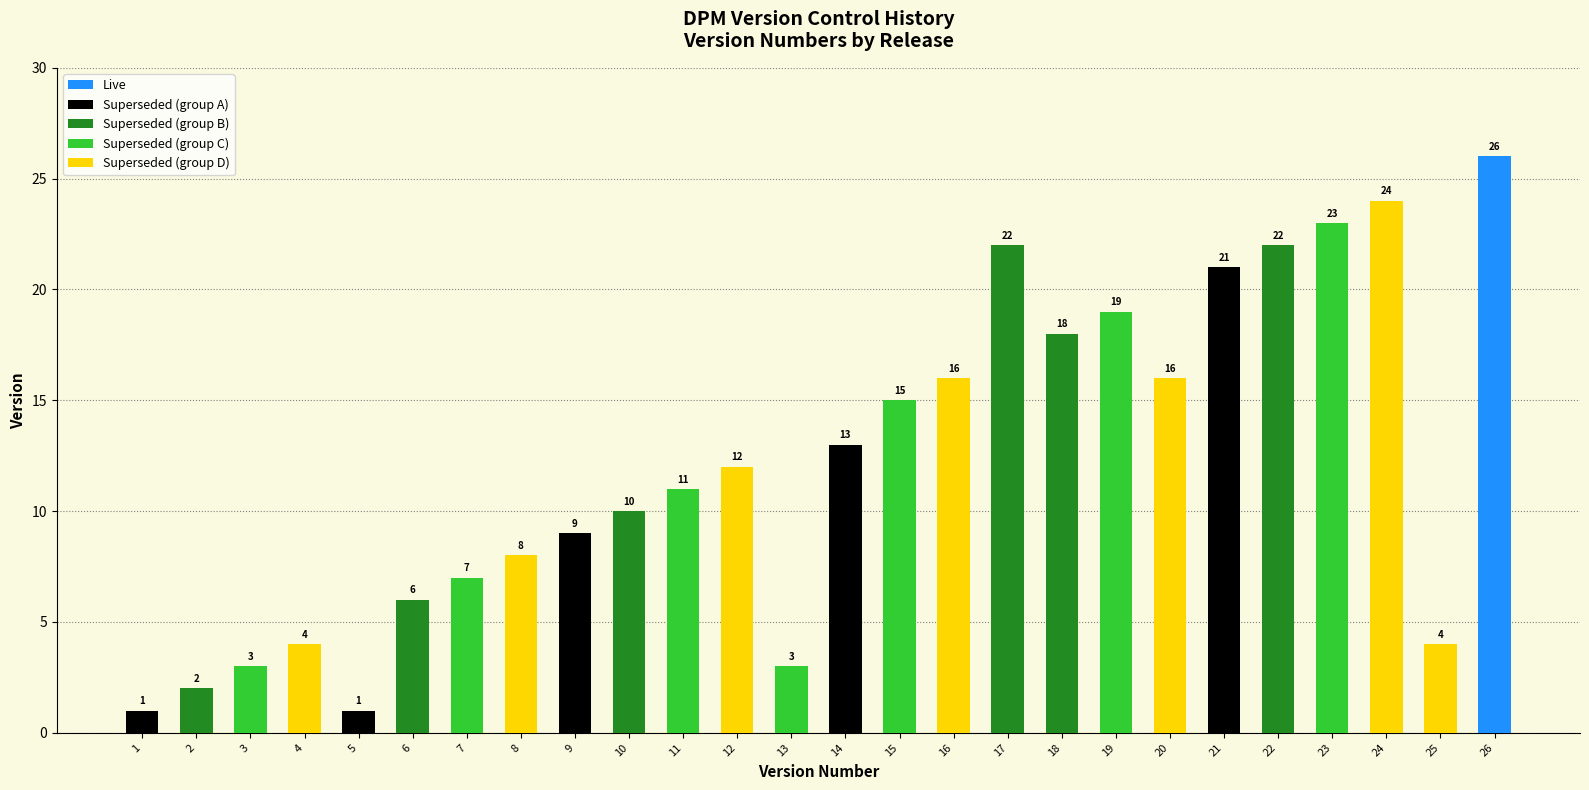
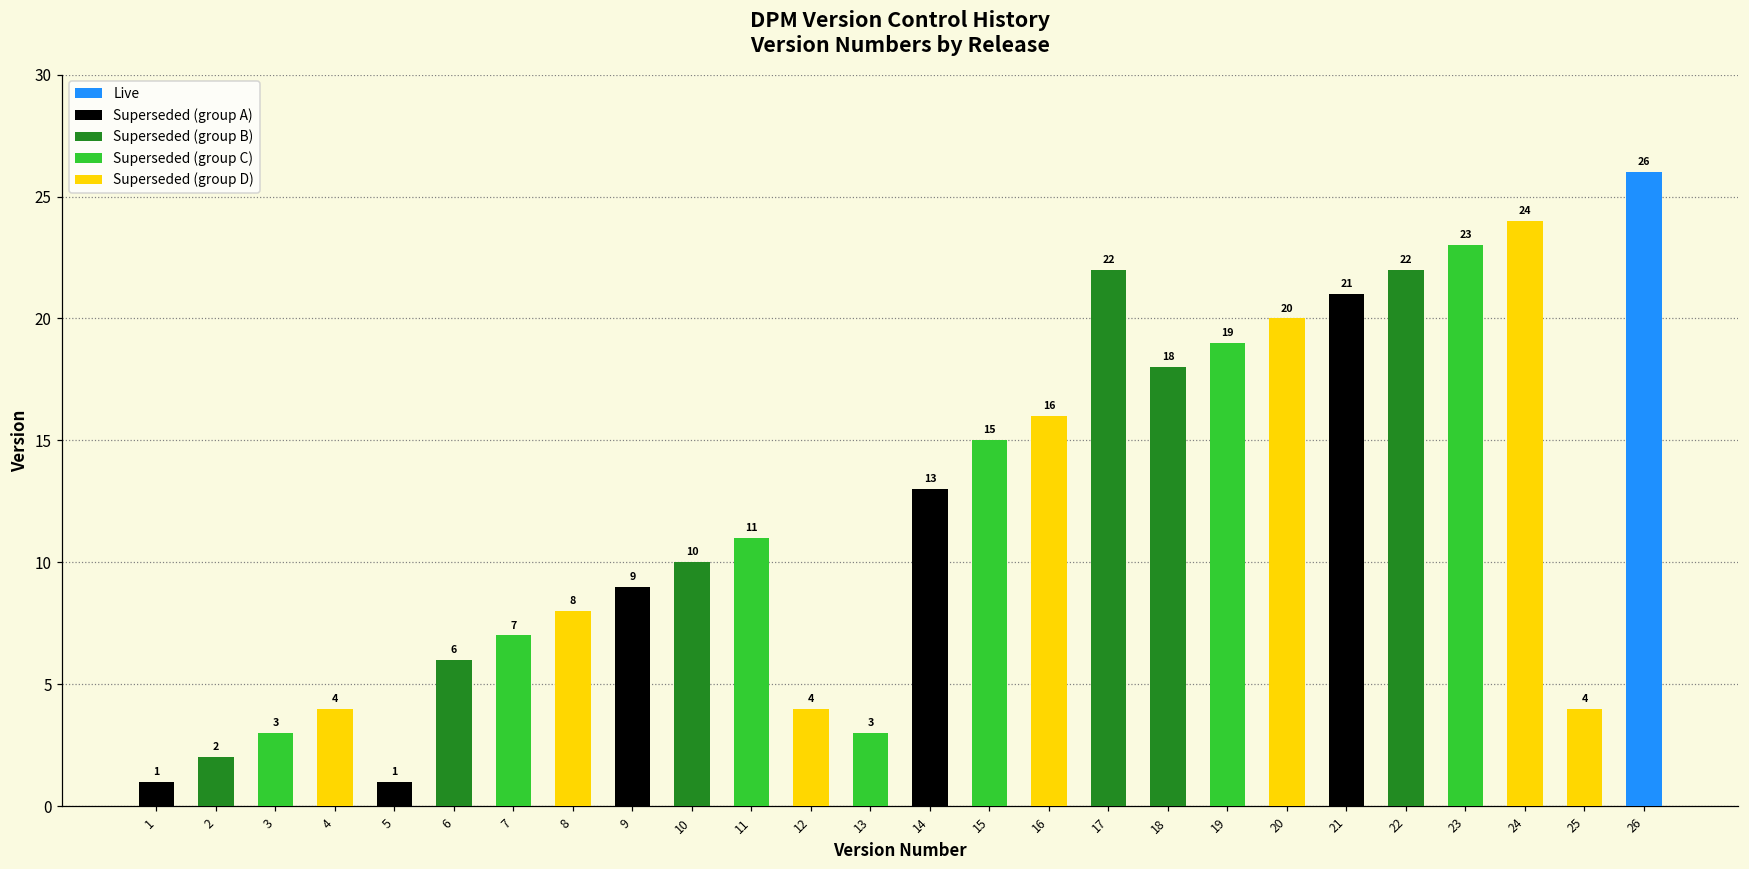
12: 12 -> 4
20: 16 -> 20
